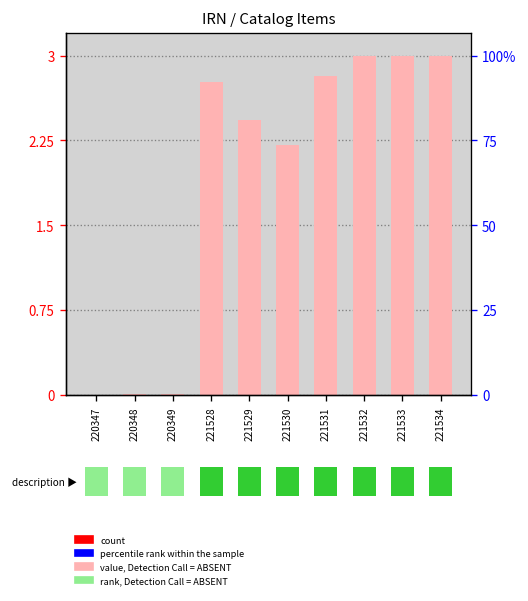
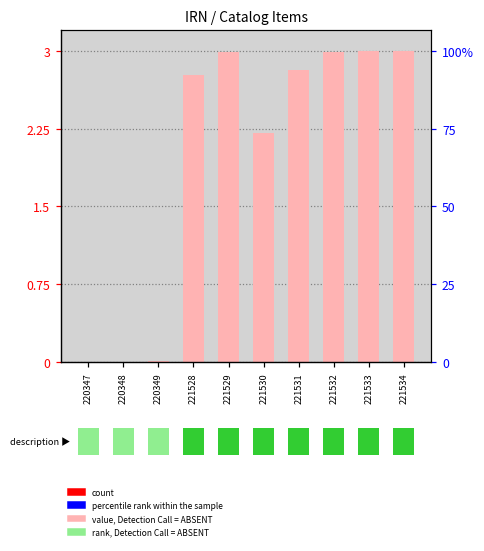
221529: 2.4 -> 3.0
